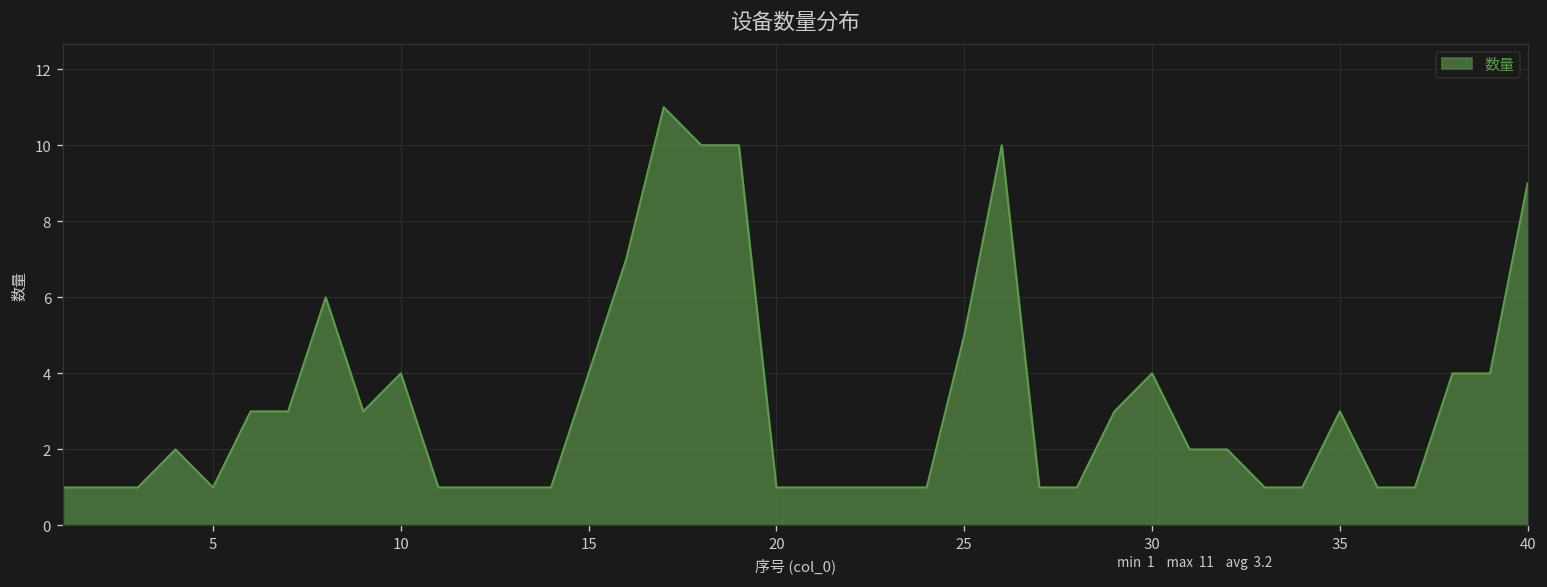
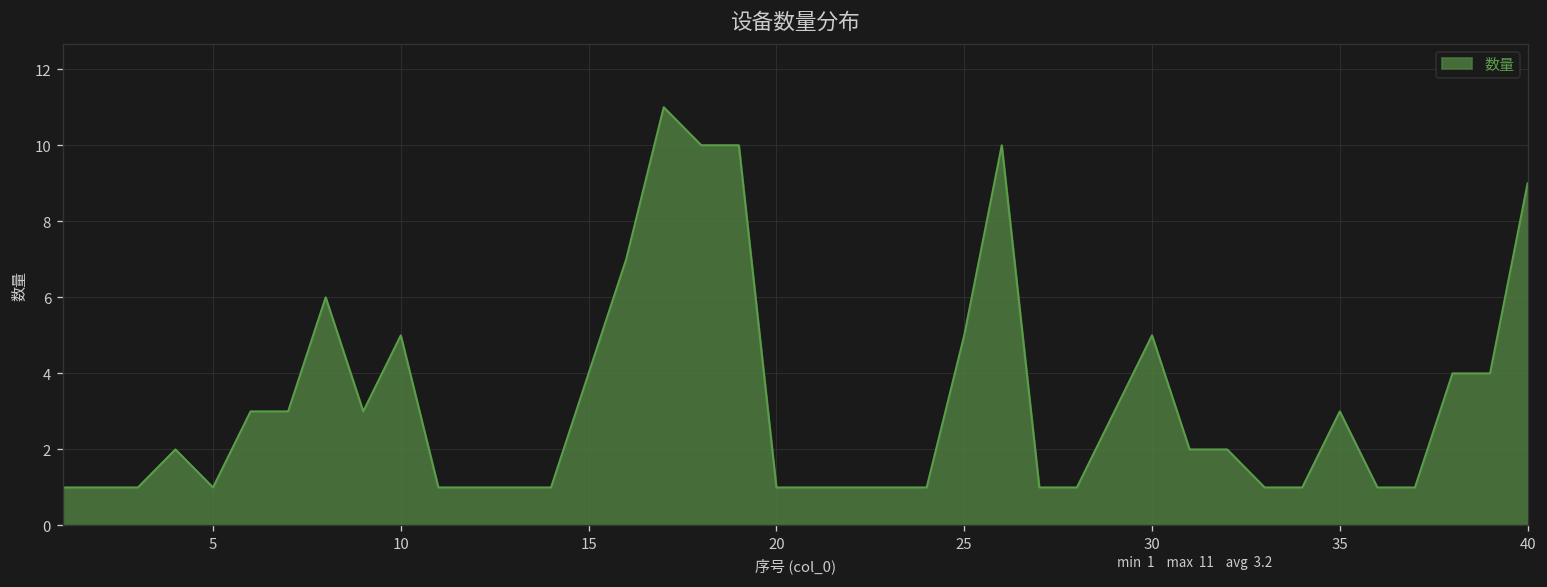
10: 4 -> 5
30: 4 -> 5
